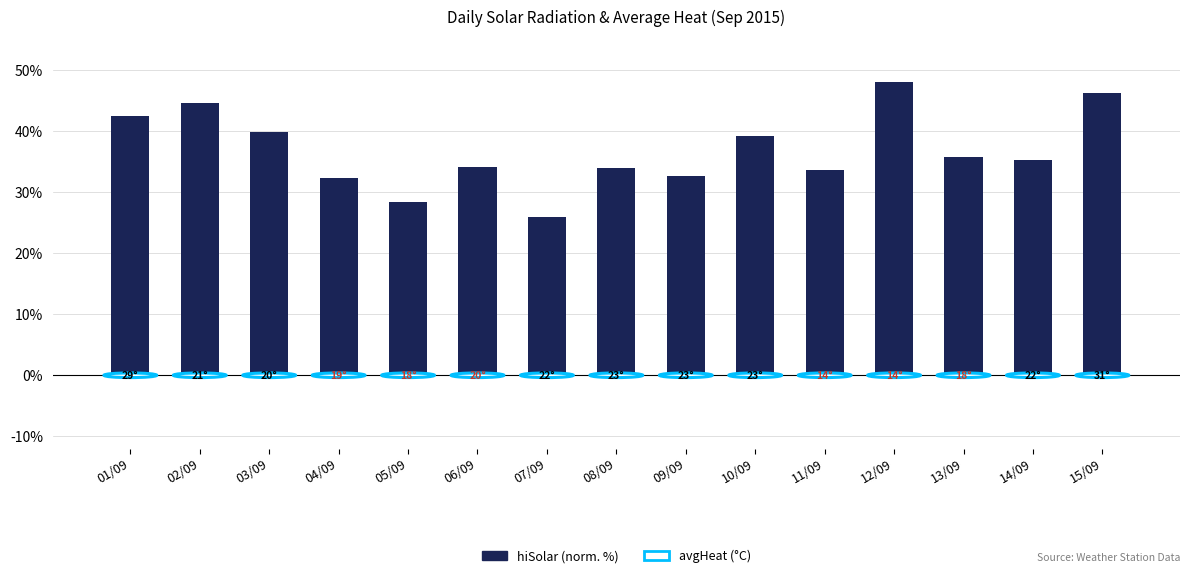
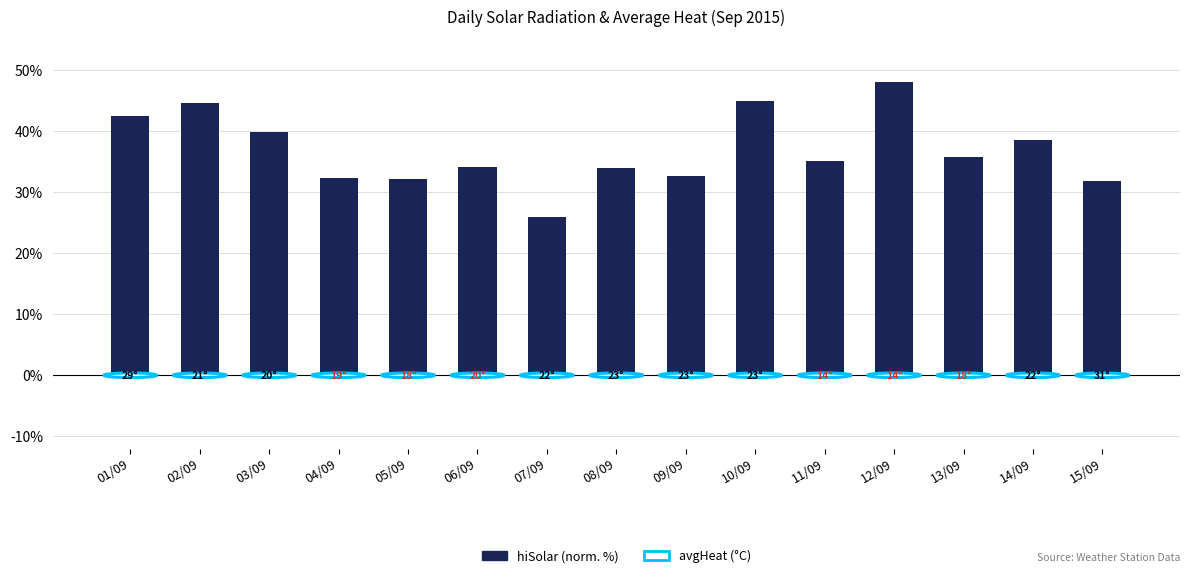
05/09: 28% -> 32%
10/09: 39% -> 45%
11/09: 34% -> 35%
14/09: 35% -> 39%
15/09: 46% -> 32%
